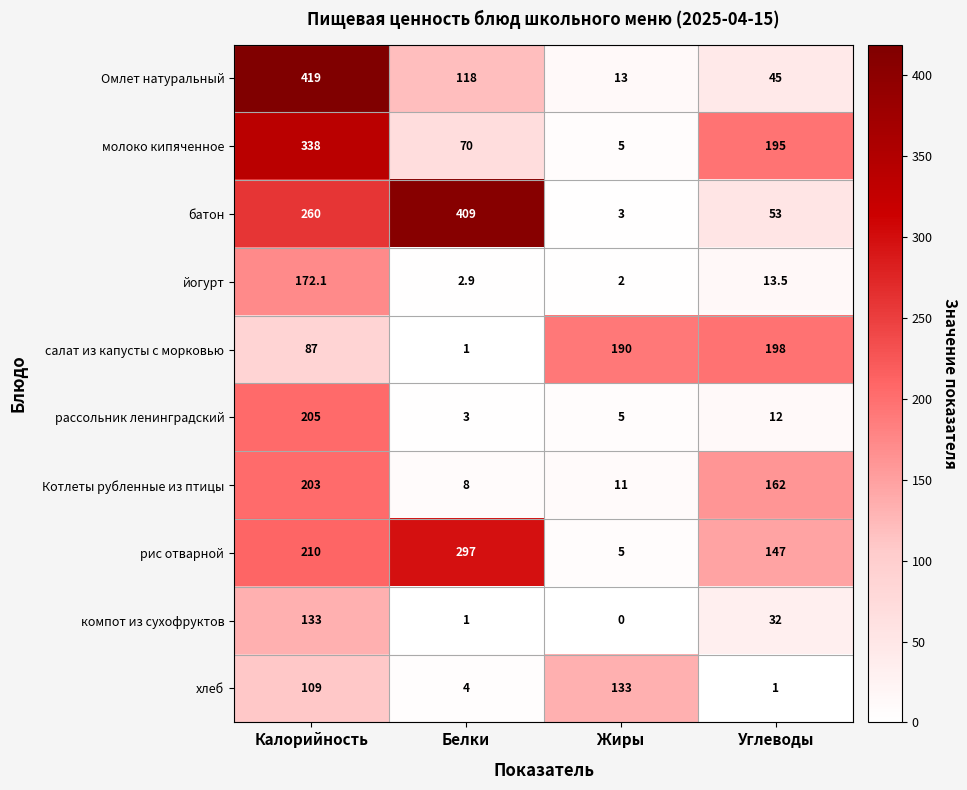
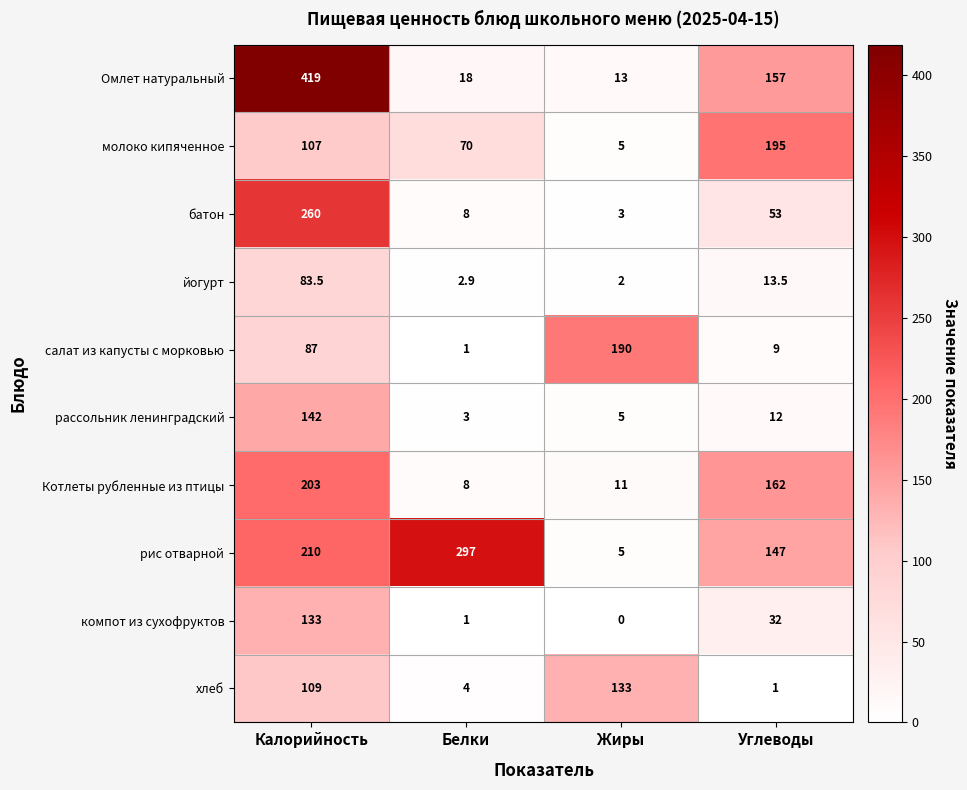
Омлет натуральный, Белки: 118 -> 18
Омлет натуральный, Углеводы: 45 -> 157
молоко кипяченное, Калорийность: 338 -> 107
батон, Белки: 409 -> 8
йогурт, Калорийность: 172.1 -> 83.5
салат из капусты с морковью, Углеводы: 198 -> 9
рассольник ленинградский, Калорийность: 205 -> 142
